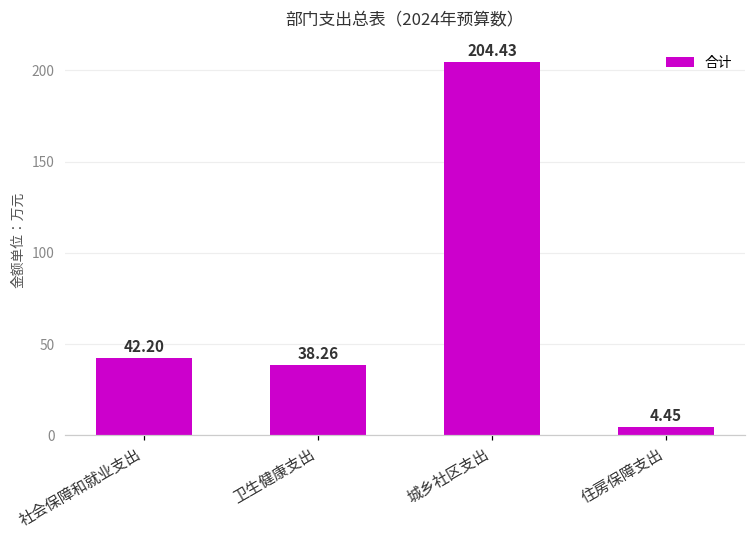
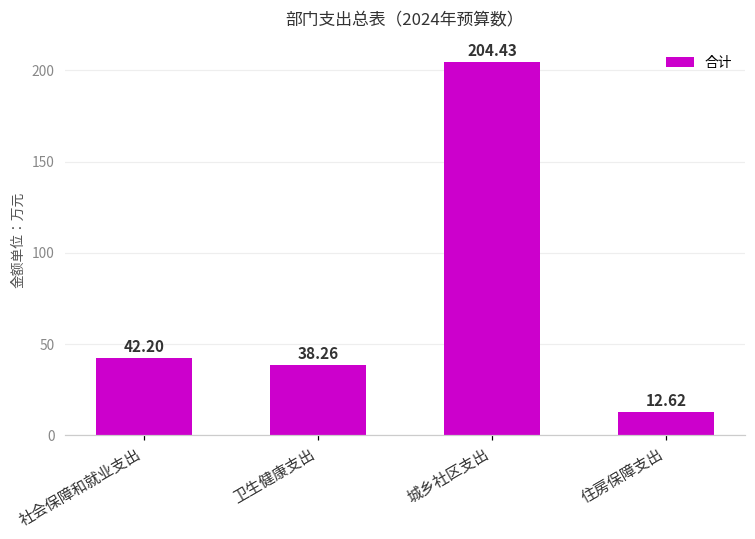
住房保障支出: 4.45 -> 12.62
